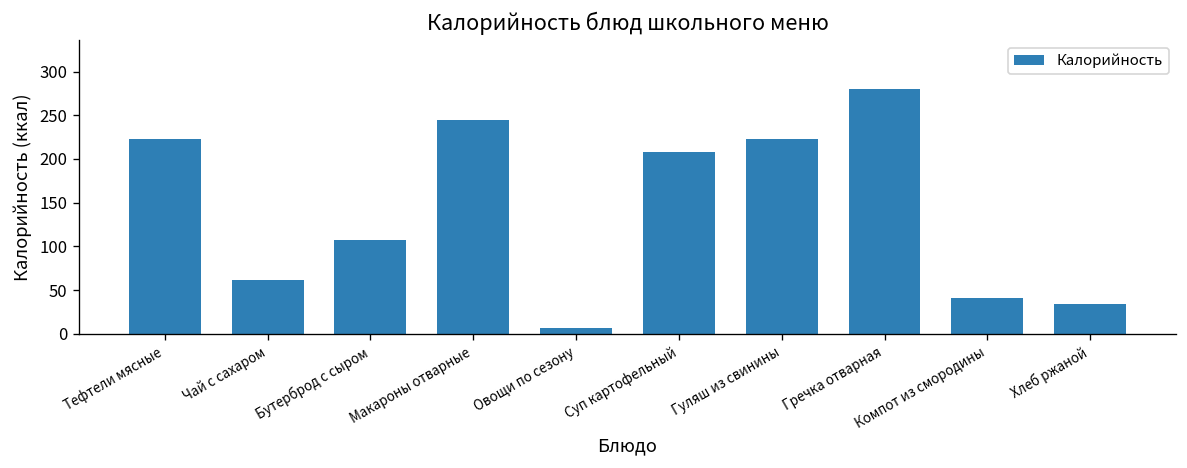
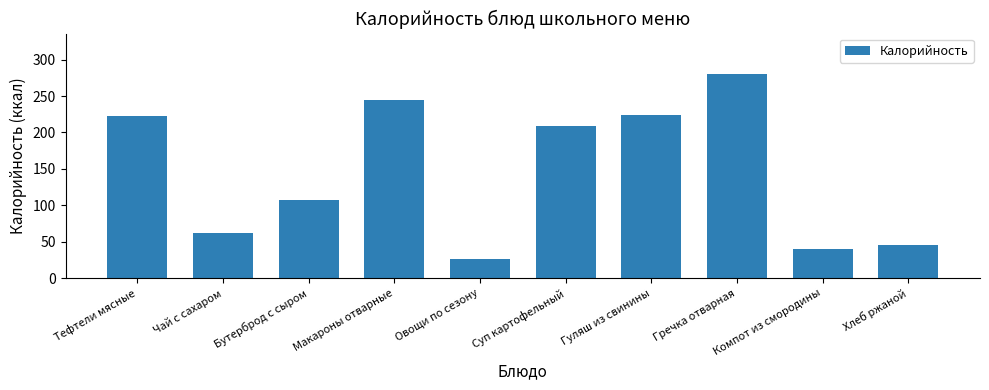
Овощи по сезону: 10 -> 30
Хлеб ржаной: 30 -> 50
